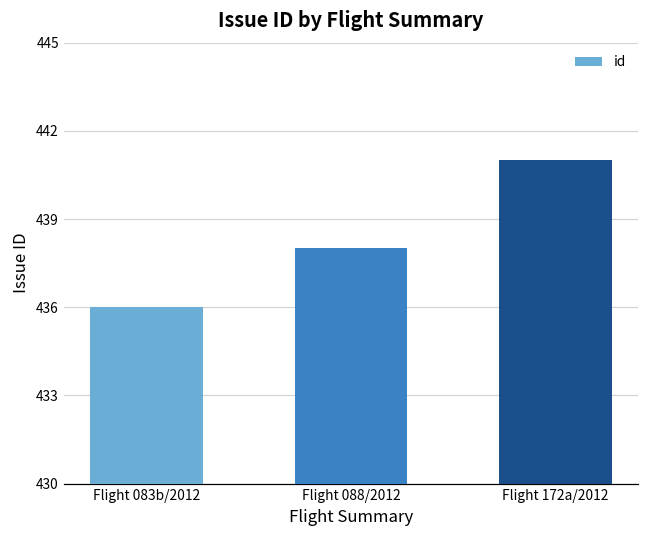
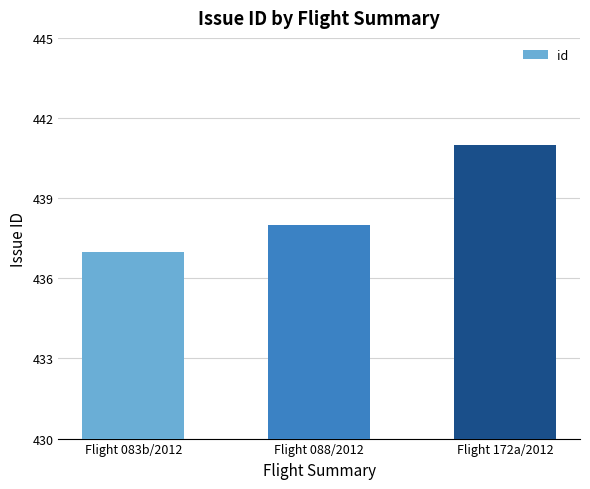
Flight 083b/2012: 436 -> 437
